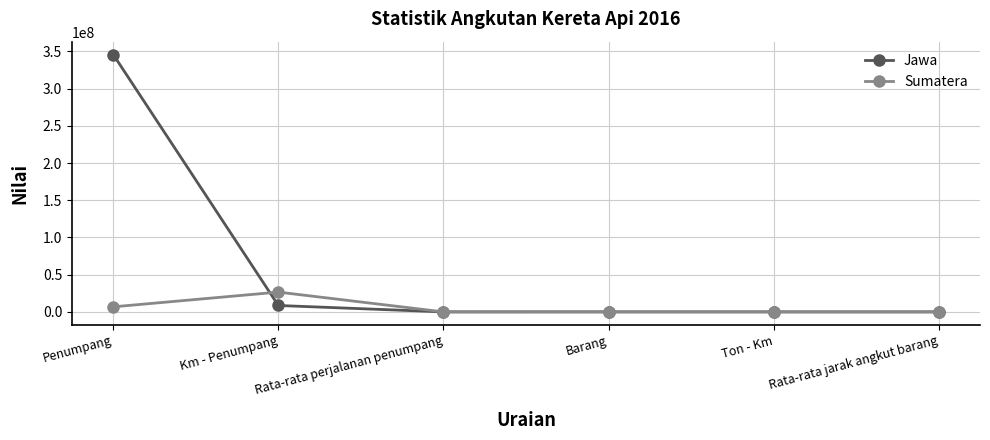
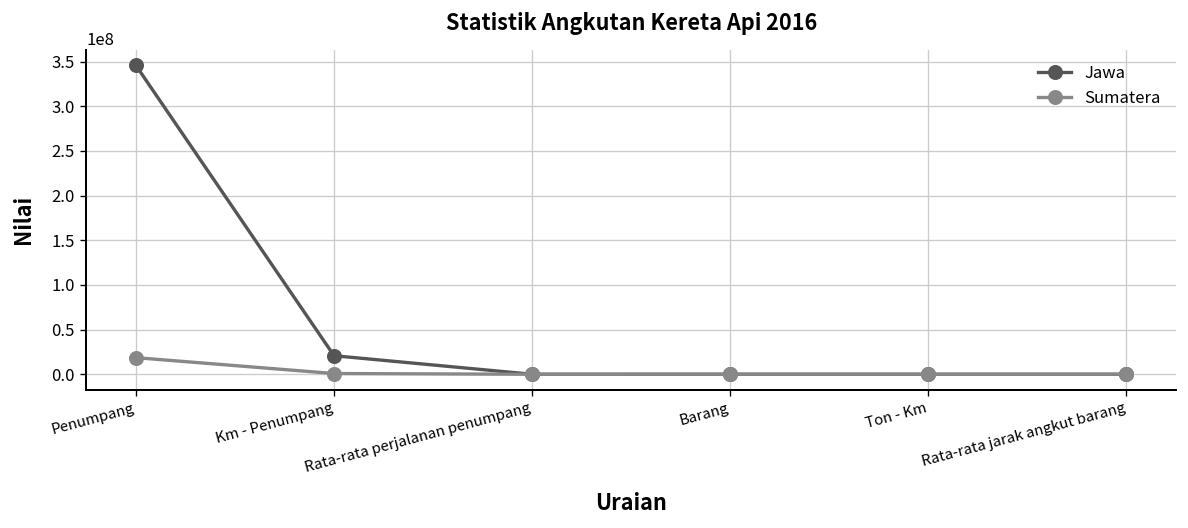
Sumatera, Penumpang: 10000000 -> 20000000
Jawa, Km - Penumpang: 10000000 -> 20000000
Sumatera, Km - Penumpang: 30000000 -> 0
